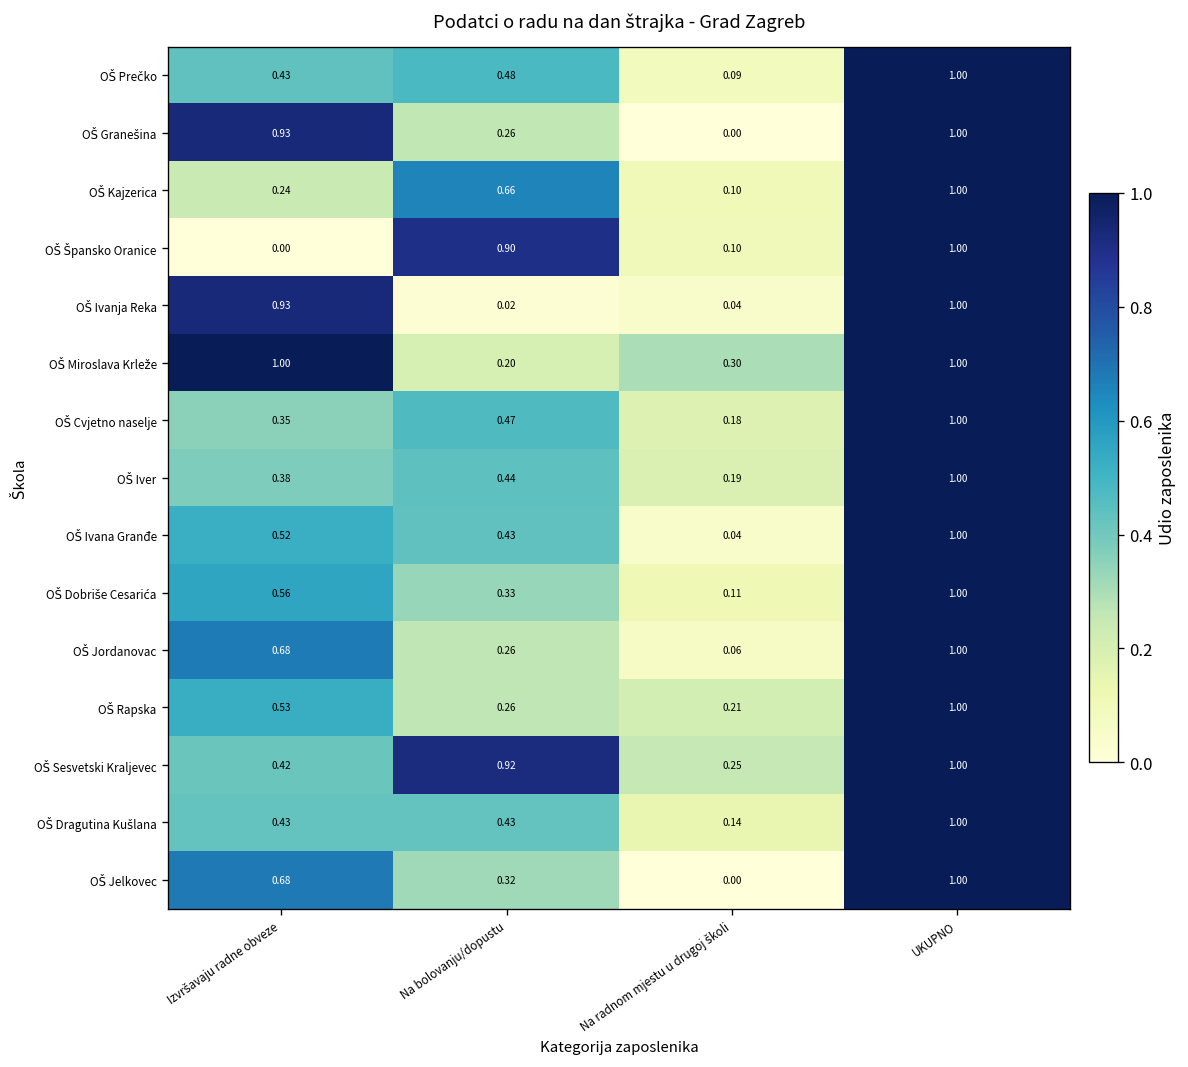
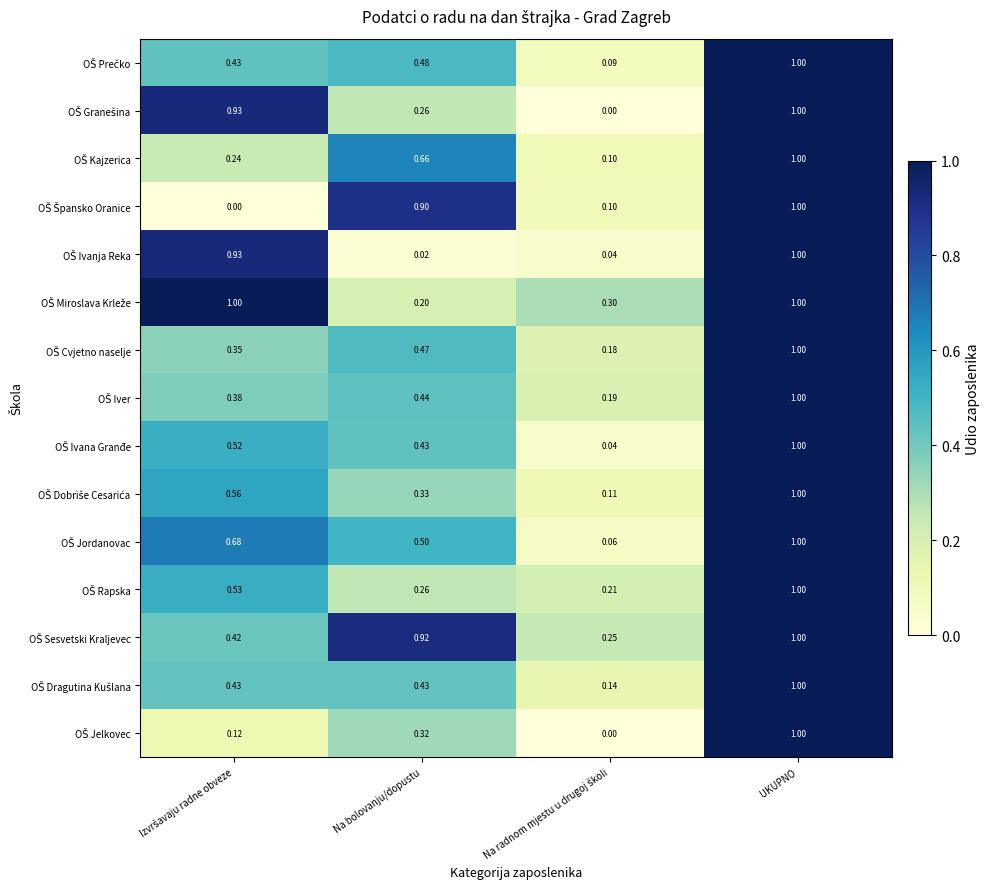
OŠ Jordanovac, Na bolovanju/dopustu: 0.26 -> 0.50
OŠ Jelkovec, Izvršavaju radne obveze: 0.68 -> 0.12
